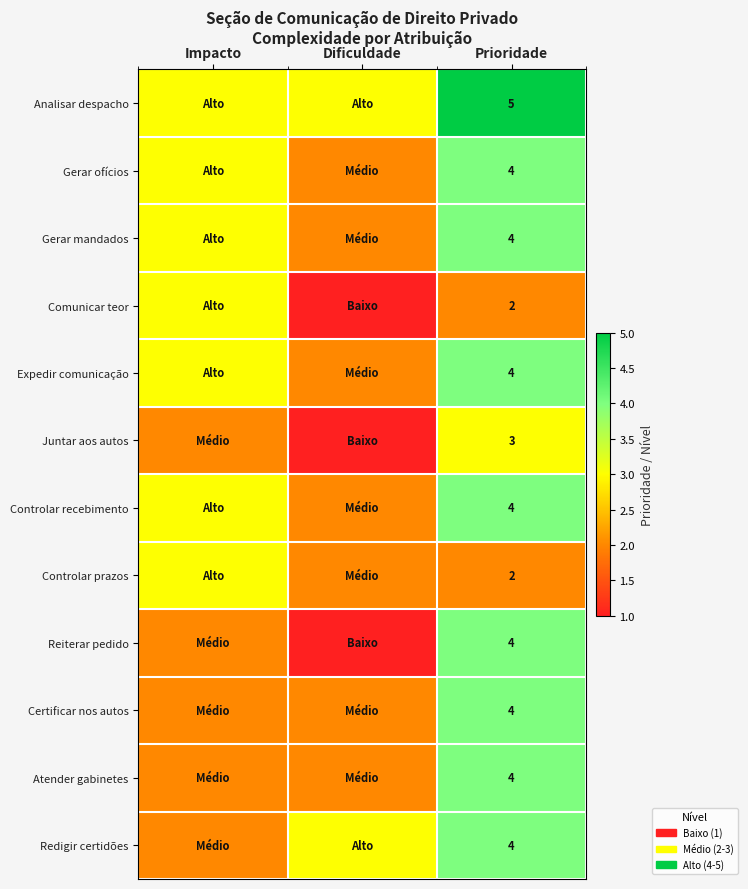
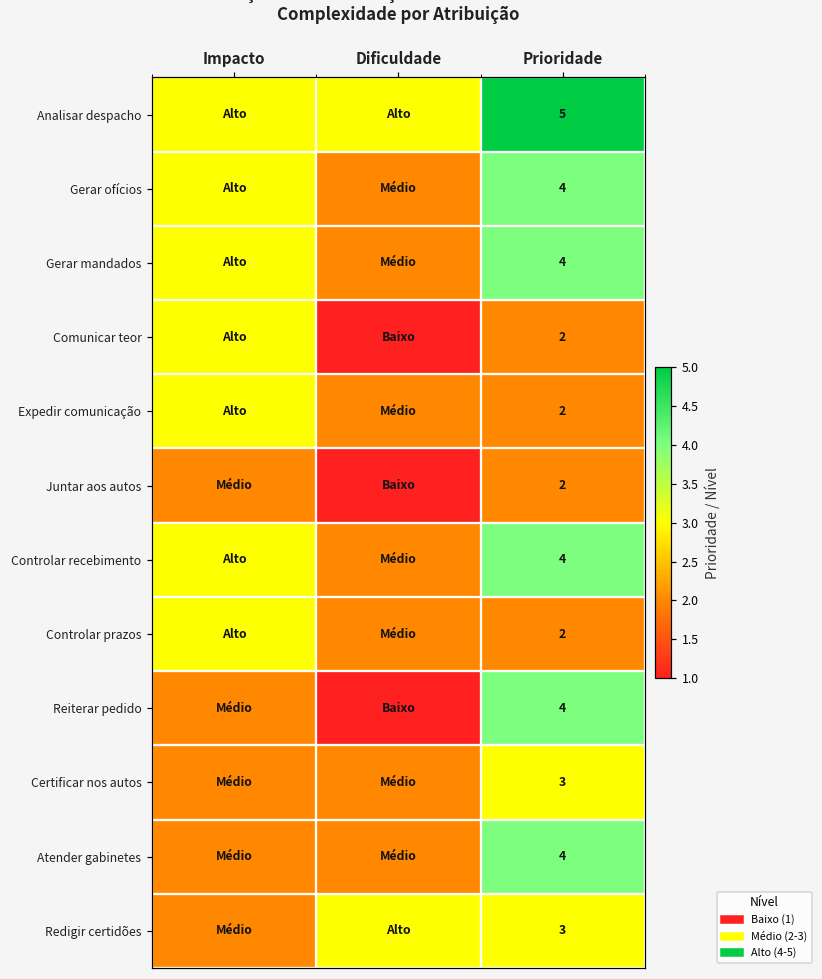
Expedir comunicação, Prioridade: 4 -> 2
Juntar aos autos, Prioridade: 3 -> 2
Certificar nos autos, Prioridade: 4 -> 3
Redigir certidões, Prioridade: 4 -> 3
